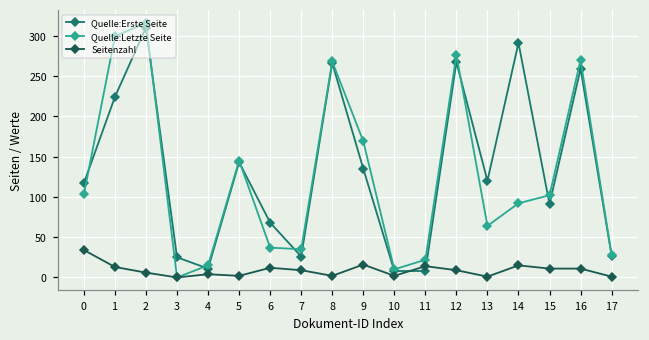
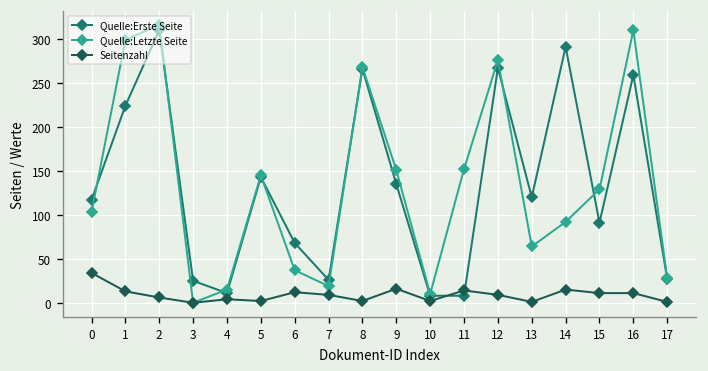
Quelle:Letzte Seite, 7: 40 -> 20
Quelle:Letzte Seite, 9: 170 -> 150
Quelle:Letzte Seite, 11: 20 -> 150
Quelle:Letzte Seite, 15: 100 -> 130
Quelle:Letzte Seite, 16: 270 -> 310
